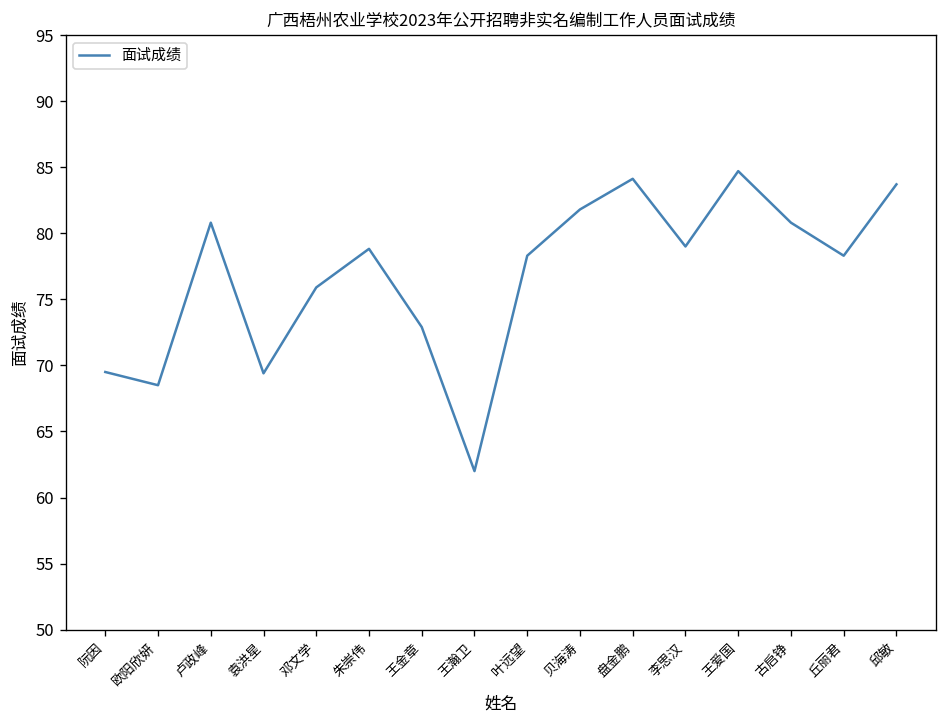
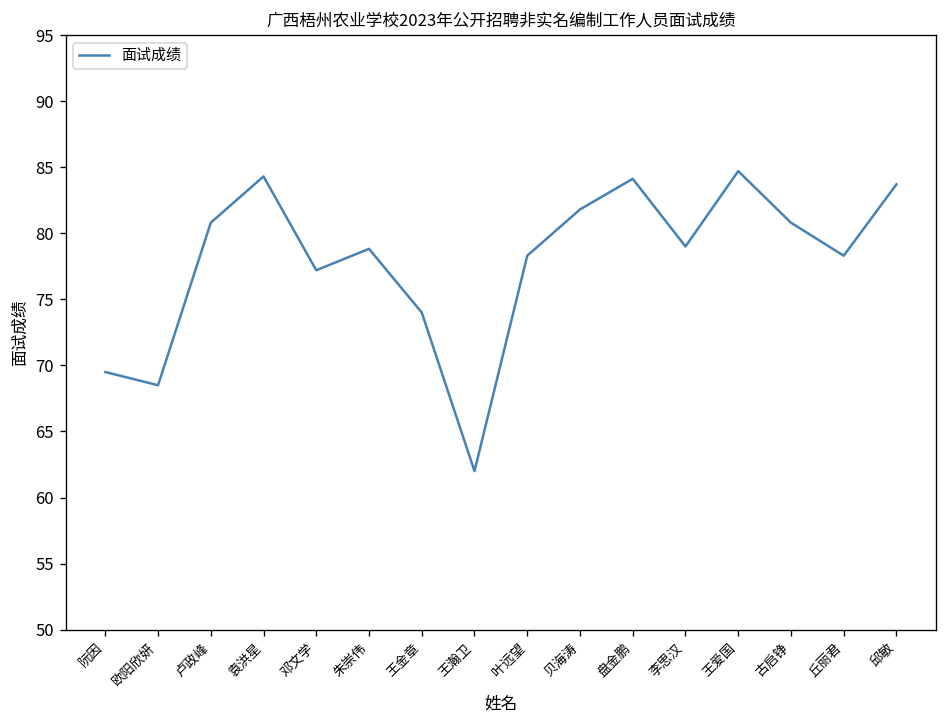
袁洪星: 69.4 -> 84.3
邓文学: 75.9 -> 77.2
王金章: 72.9 -> 74.0
